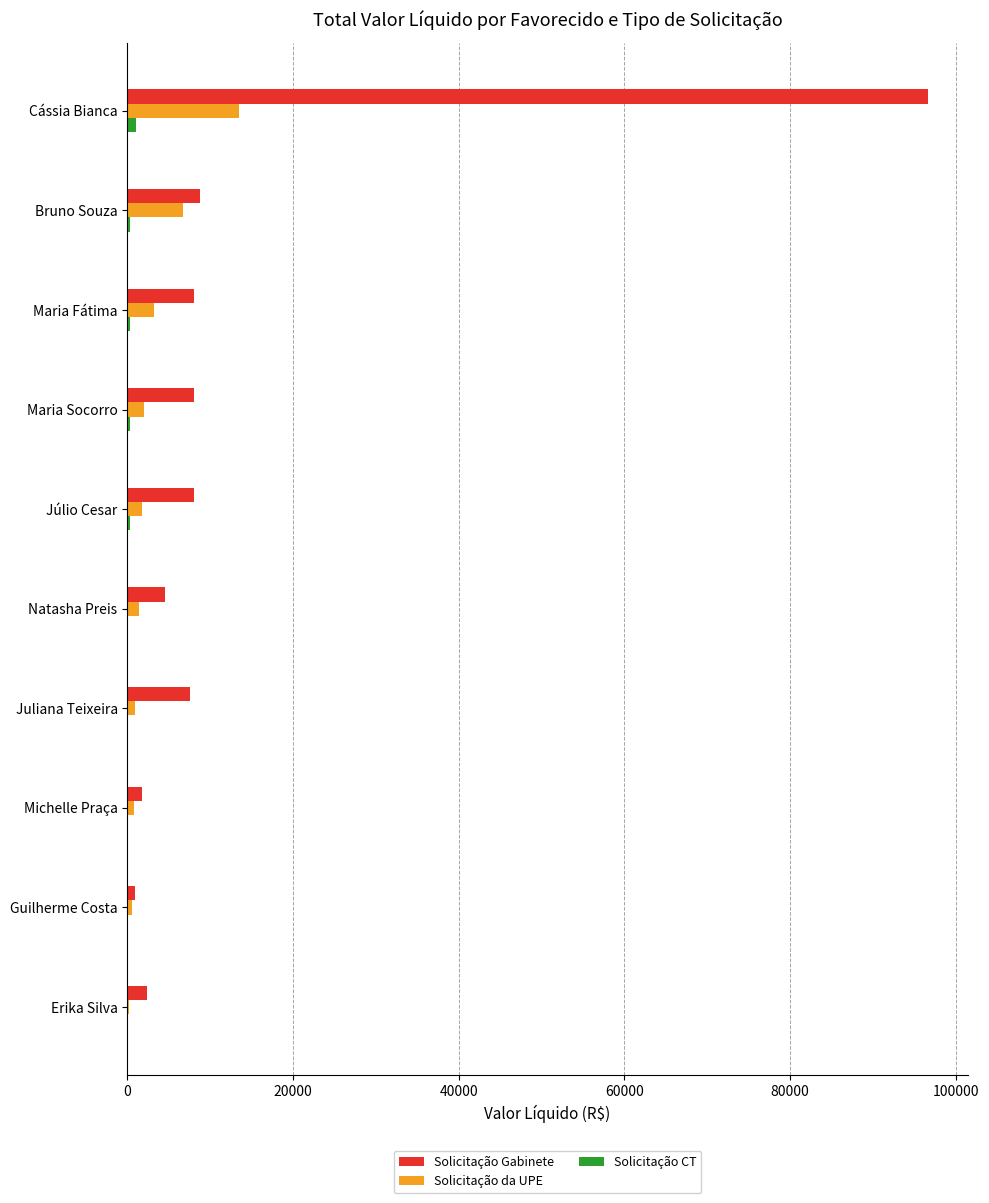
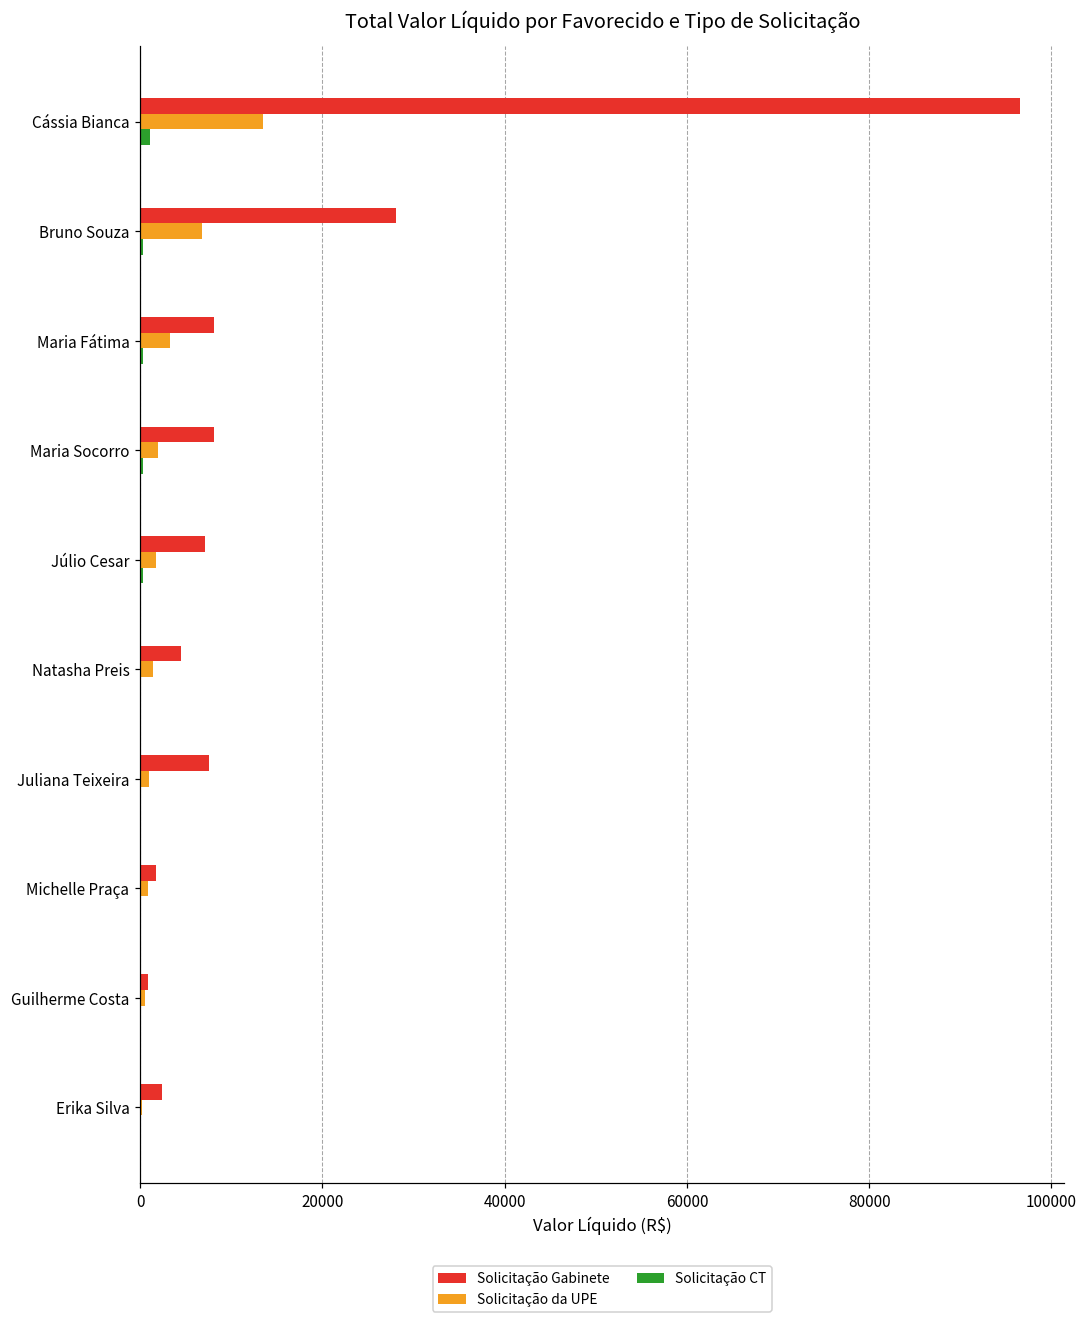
Solicitação Gabinete, Bruno Souza: 9000 -> 28000
Solicitação Gabinete, Júlio Cesar: 8000 -> 7000
